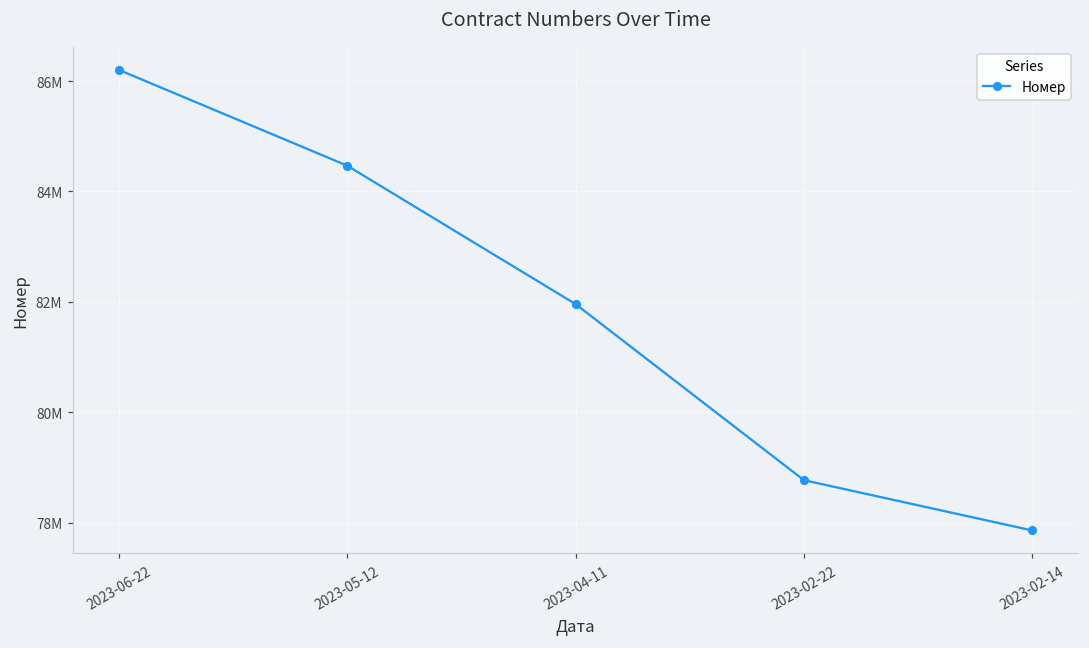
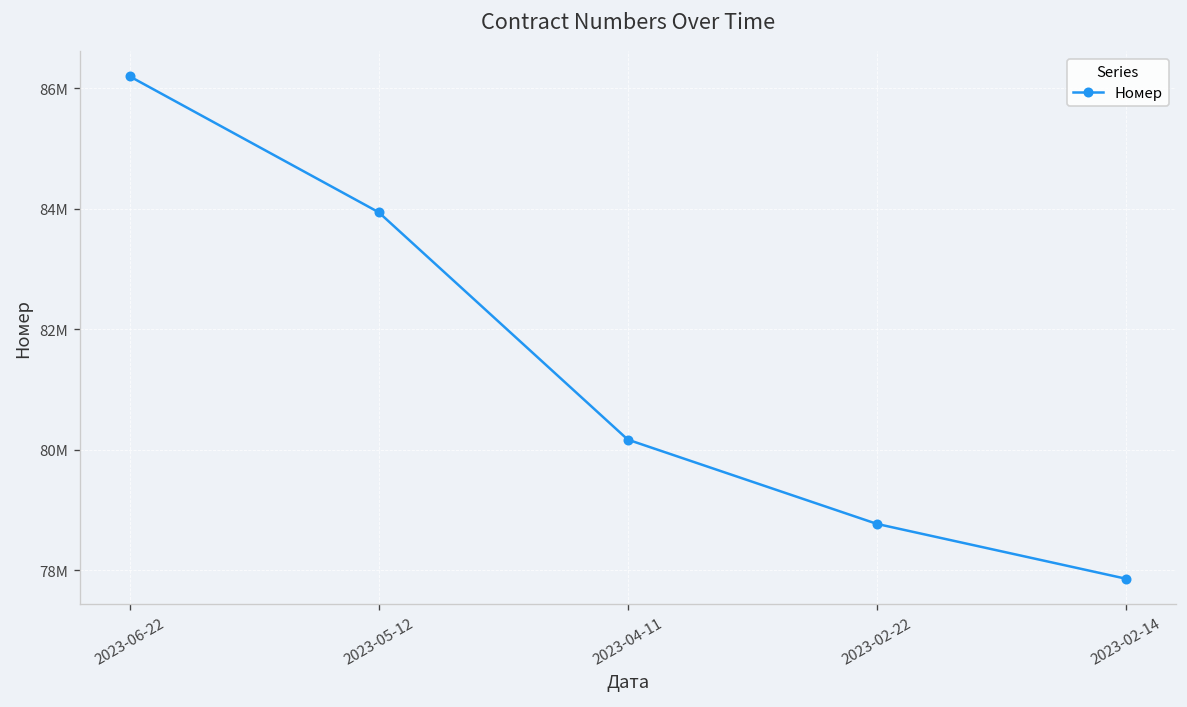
2023-05-12: 84500000 -> 83900000
2023-04-11: 82000000 -> 80200000
